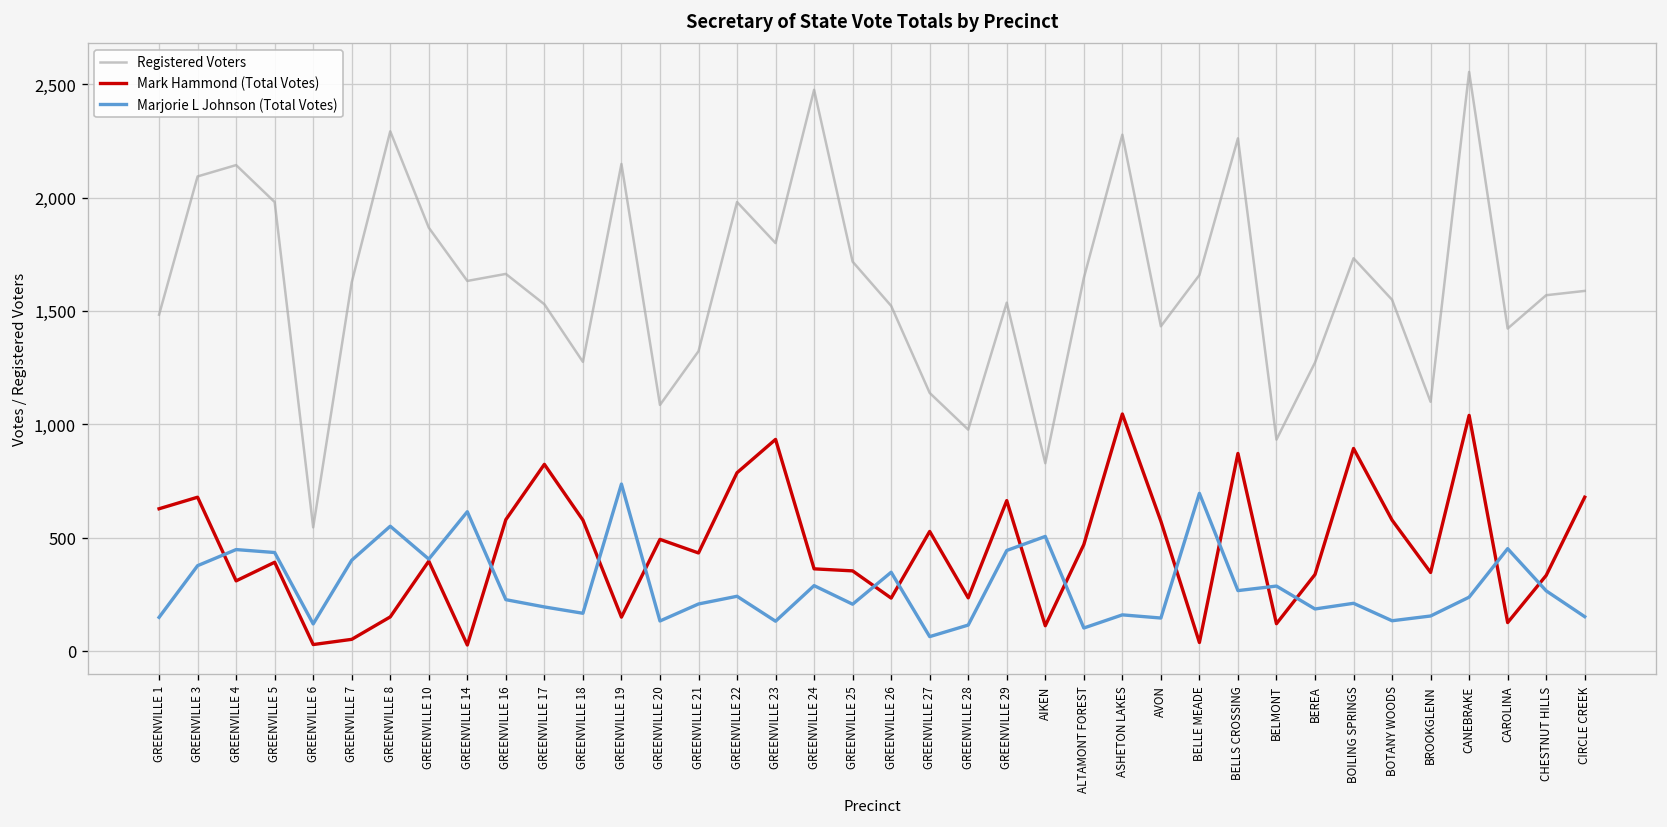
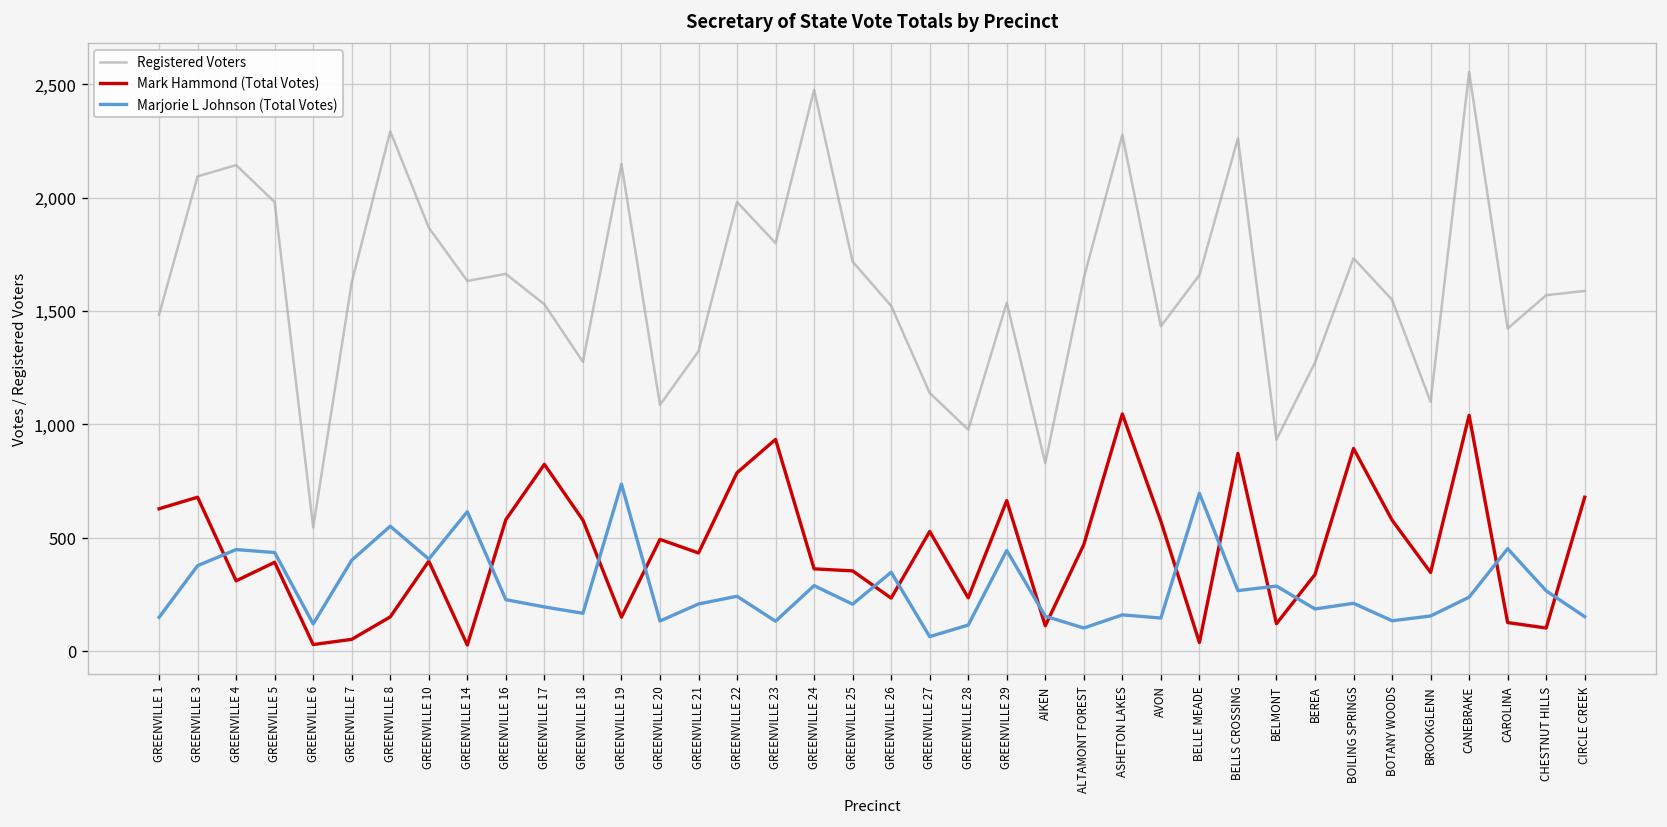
Marjorie L Johnson (Total Votes), AIKEN: 510 -> 150
Mark Hammond (Total Votes), CHESTNUT HILLS: 330 -> 100
